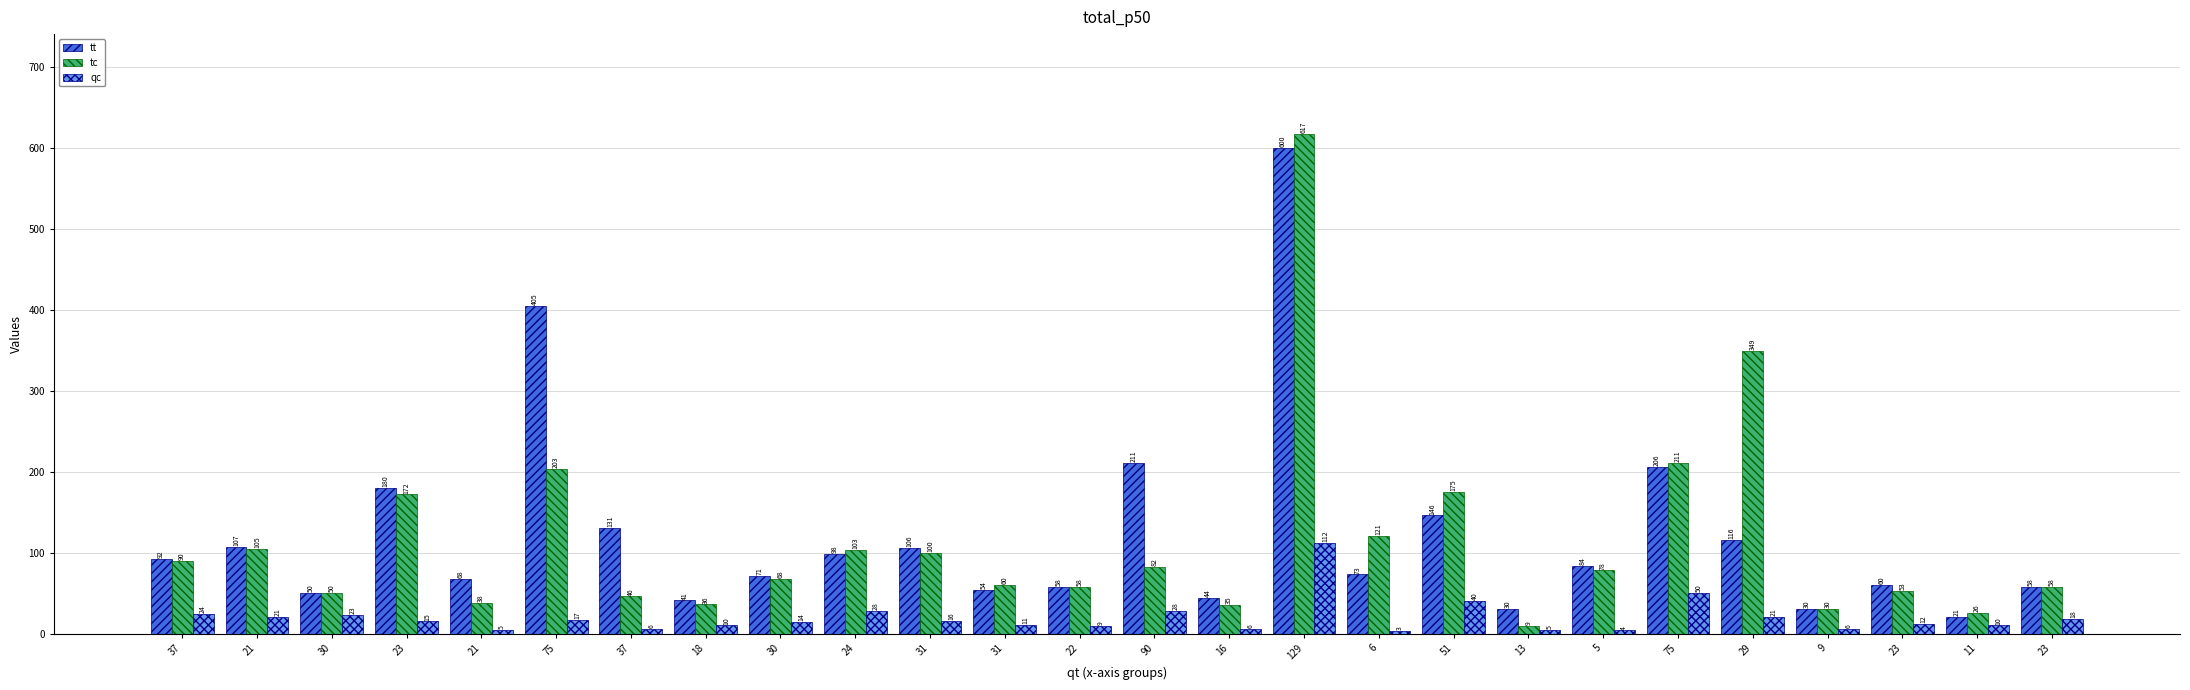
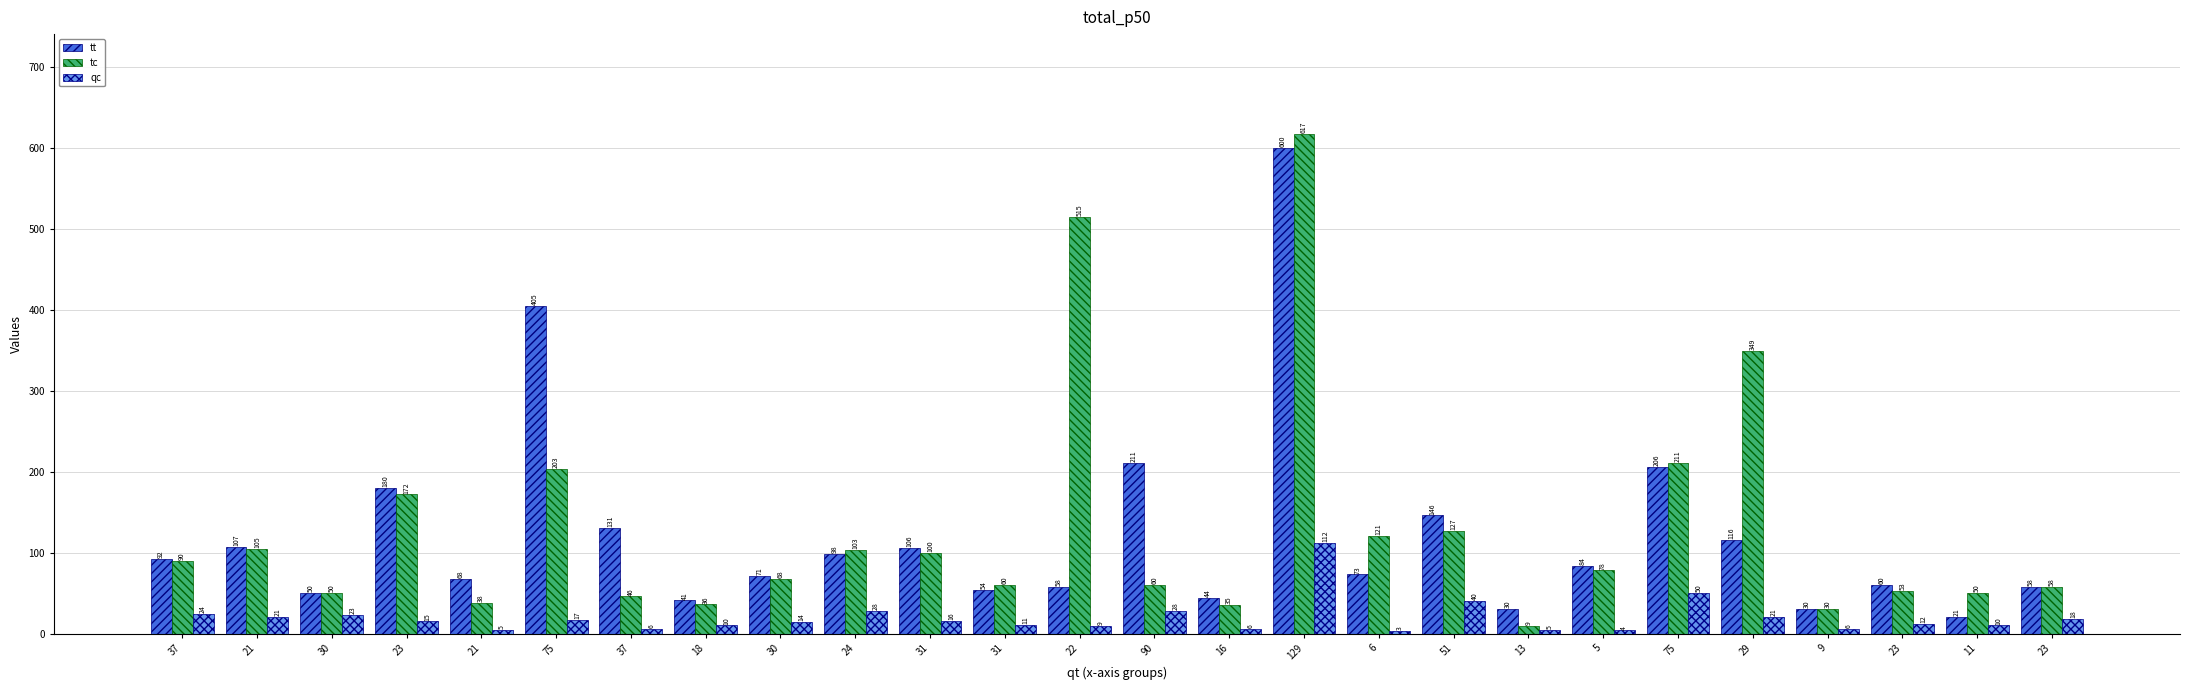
tc, 22: 58 -> 515
tc, 90: 82 -> 60
tc, 51: 175 -> 127
tc, 11: 26 -> 50
